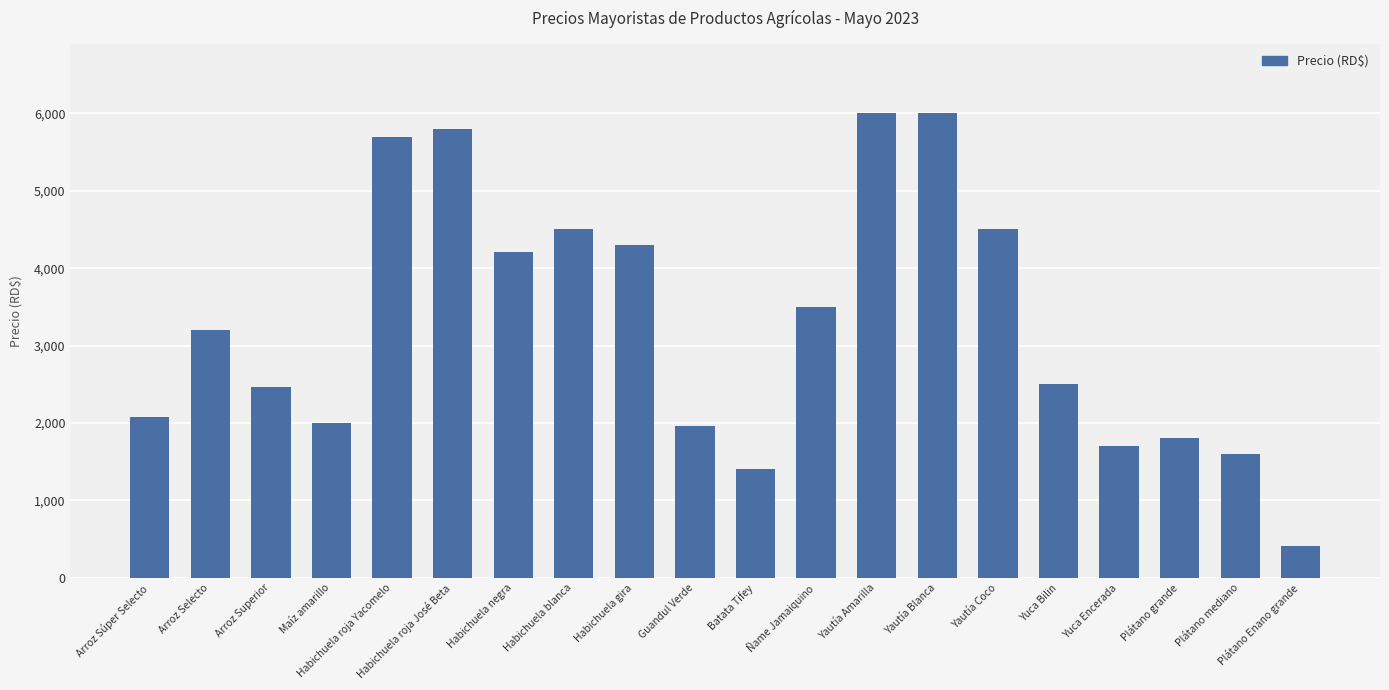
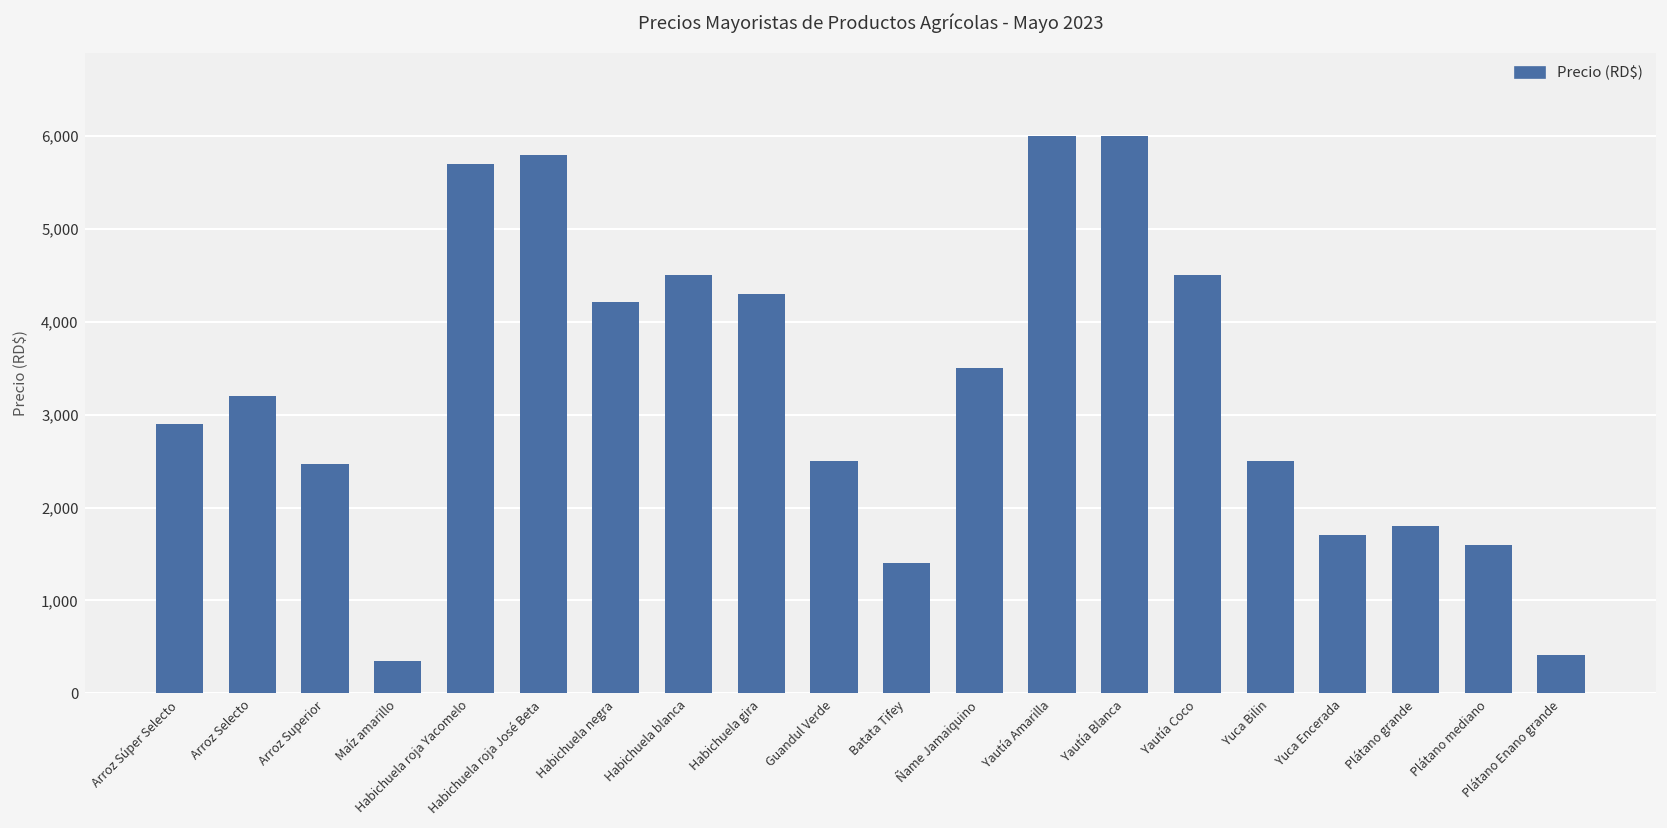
Arroz Súper Selecto: 2,100 -> 2,900
Maíz amarillo: 2,000 -> 300
Guandul Verde: 2,000 -> 2,500
